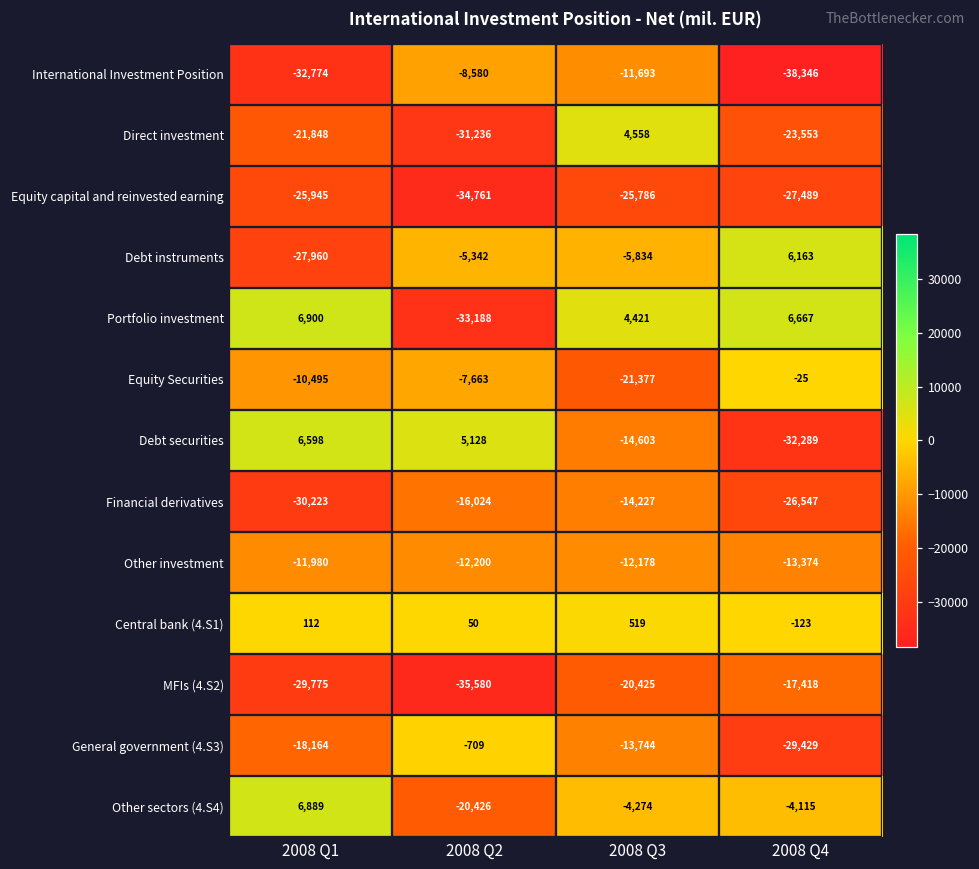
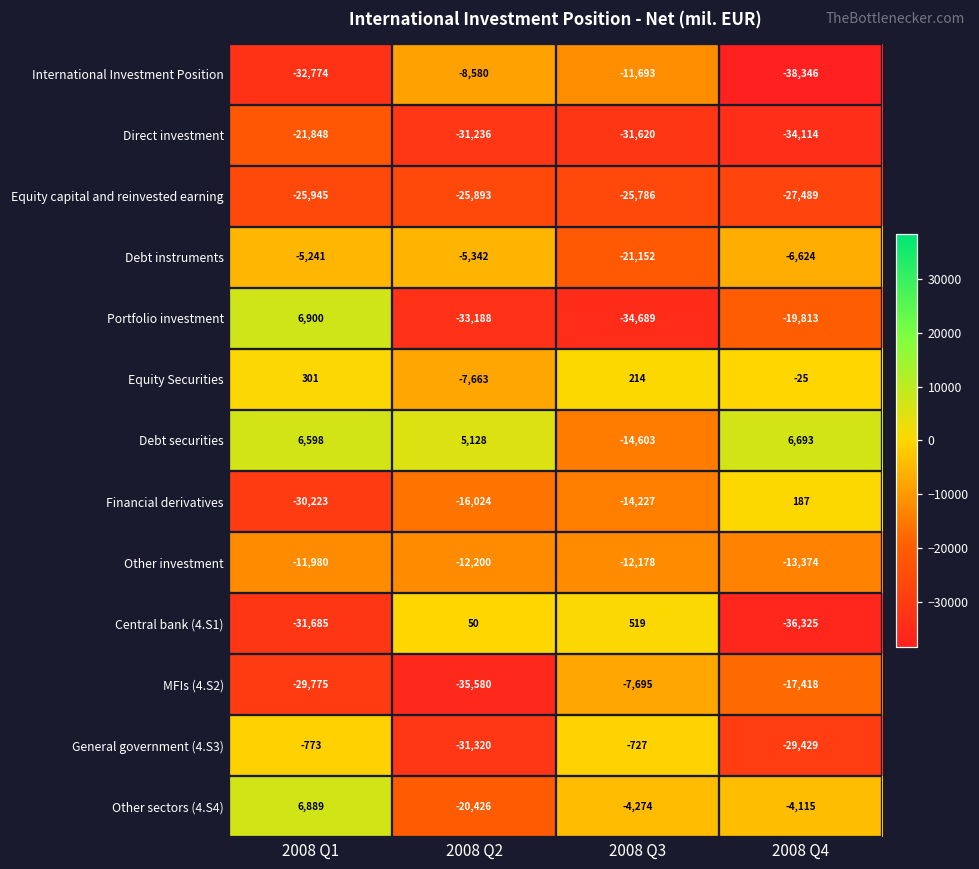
Direct investment, 2008 Q3: 4,558 -> -31,620
Direct investment, 2008 Q4: -23,553 -> -34,114
Equity capital and reinvested earning, 2008 Q2: -34,761 -> -25,893
Debt instruments, 2008 Q1: -27,960 -> -5,241
Debt instruments, 2008 Q3: -5,834 -> -21,152
Debt instruments, 2008 Q4: 6,163 -> -6,624
Portfolio investment, 2008 Q3: 4,421 -> -34,689
Portfolio investment, 2008 Q4: 6,667 -> -19,813
Equity Securities, 2008 Q1: -10,495 -> 301
Equity Securities, 2008 Q3: -21,377 -> 214
Debt securities, 2008 Q4: -32,289 -> 6,693
Financial derivatives, 2008 Q4: -26,547 -> 187
Central bank (4.S1), 2008 Q1: 112 -> -31,685
Central bank (4.S1), 2008 Q4: -123 -> -36,325
MFIs (4.S2), 2008 Q3: -20,425 -> -7,695
General government (4.S3), 2008 Q1: -18,164 -> -773
General government (4.S3), 2008 Q2: -709 -> -31,320
General government (4.S3), 2008 Q3: -13,744 -> -727
